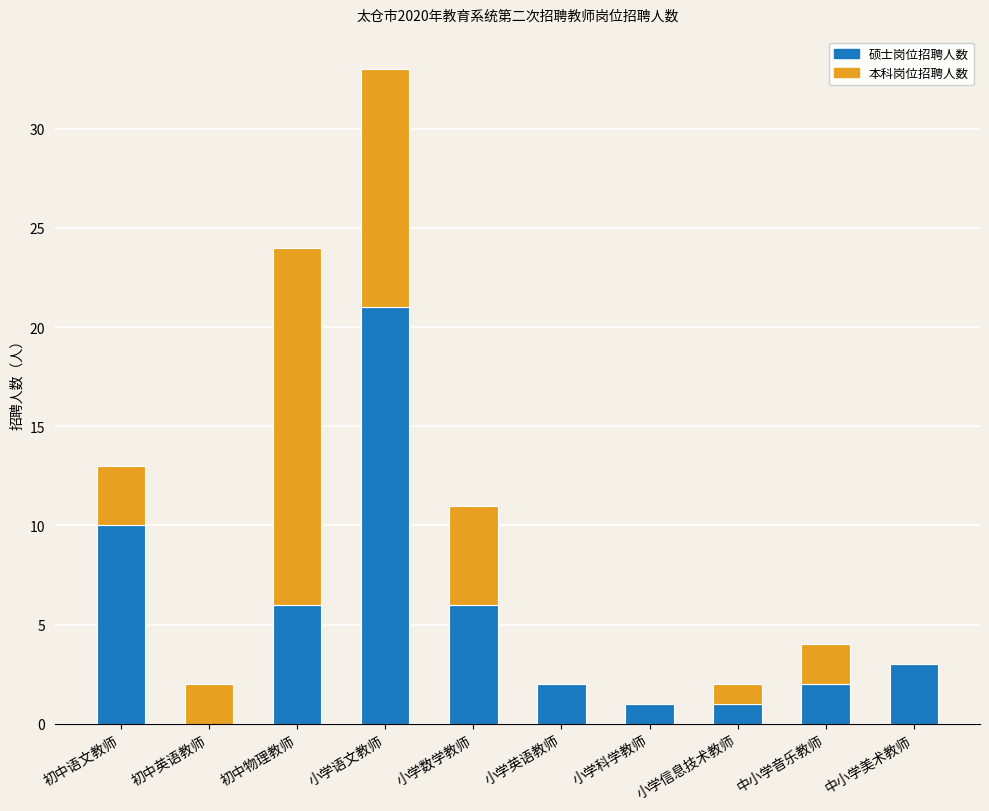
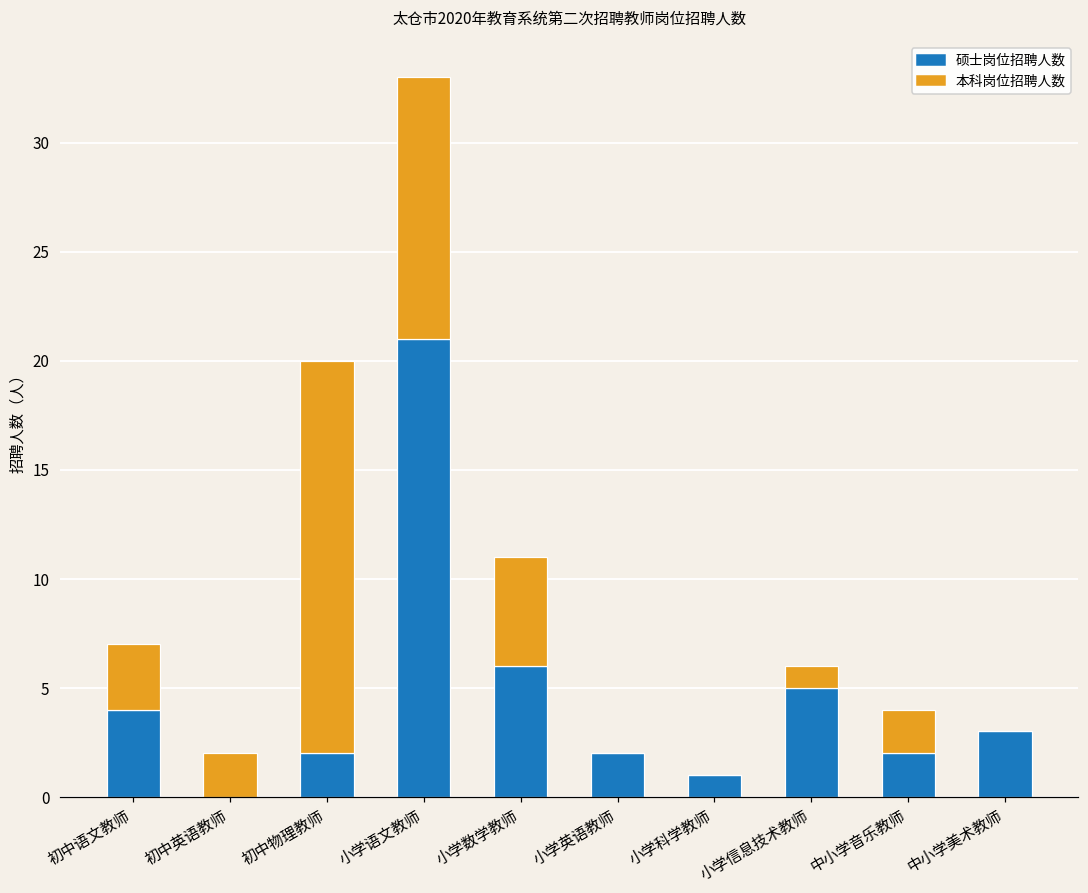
硕士岗位招聘人数, 初中语文教师: 10 -> 4
硕士岗位招聘人数, 初中物理教师: 6 -> 2
硕士岗位招聘人数, 小学信息技术教师: 1 -> 5
